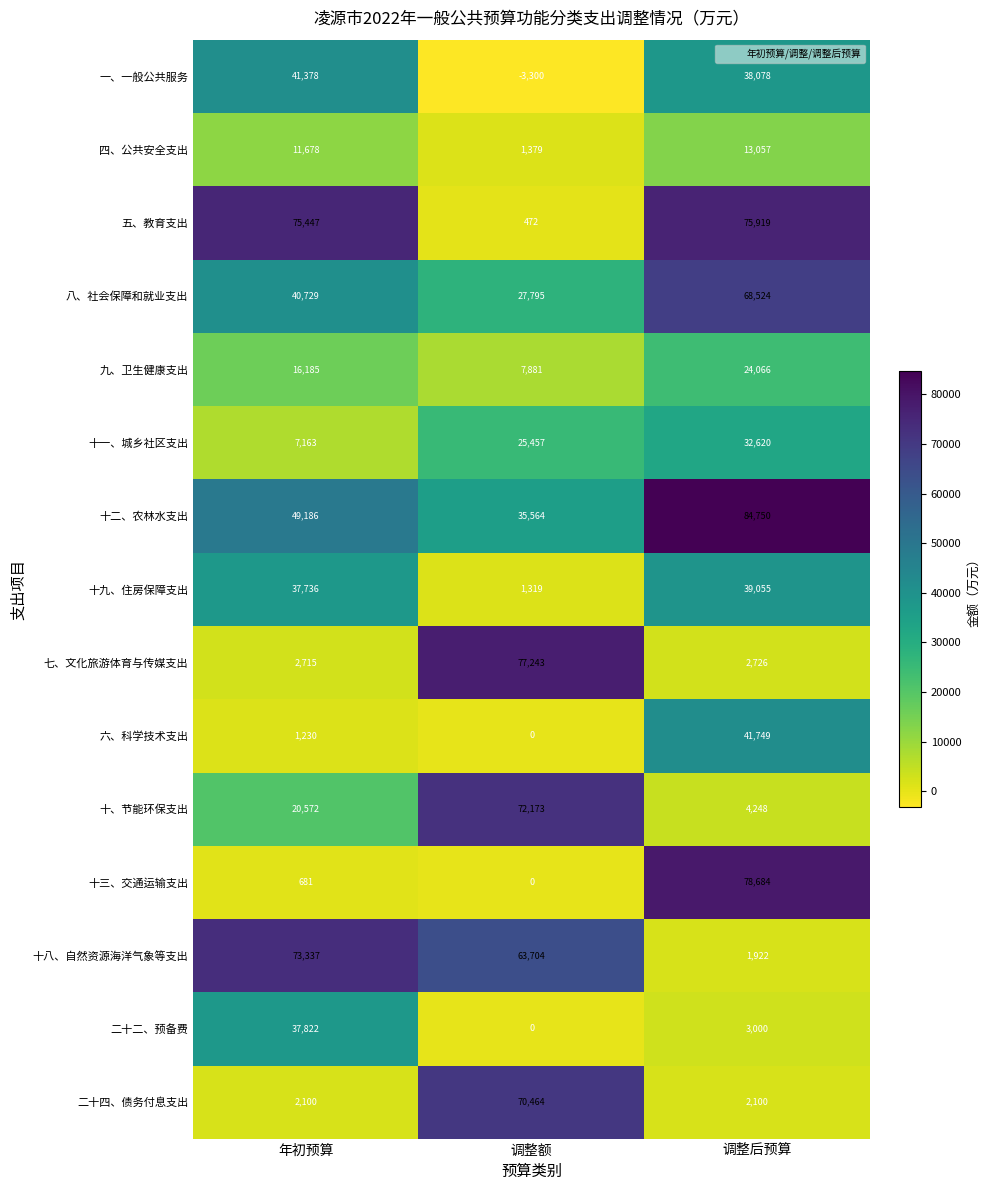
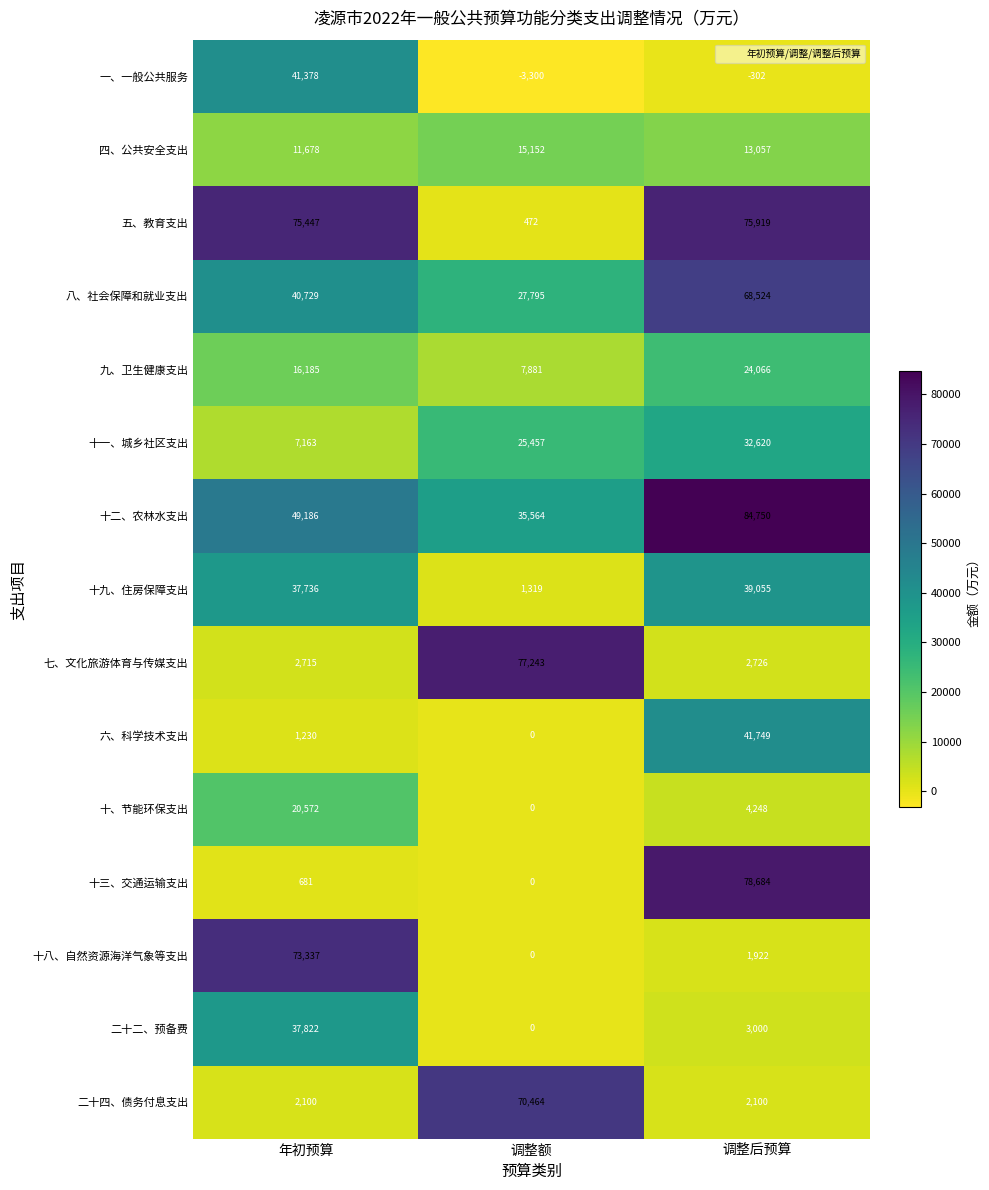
一、一般公共服务, 调整后预算: 38,078 -> -302
四、公共安全支出, 调整额: 1,379 -> 15,152
十、节能环保支出, 调整额: 72,173 -> 0
十八、自然资源海洋气象等支出, 调整额: 63,704 -> 0
